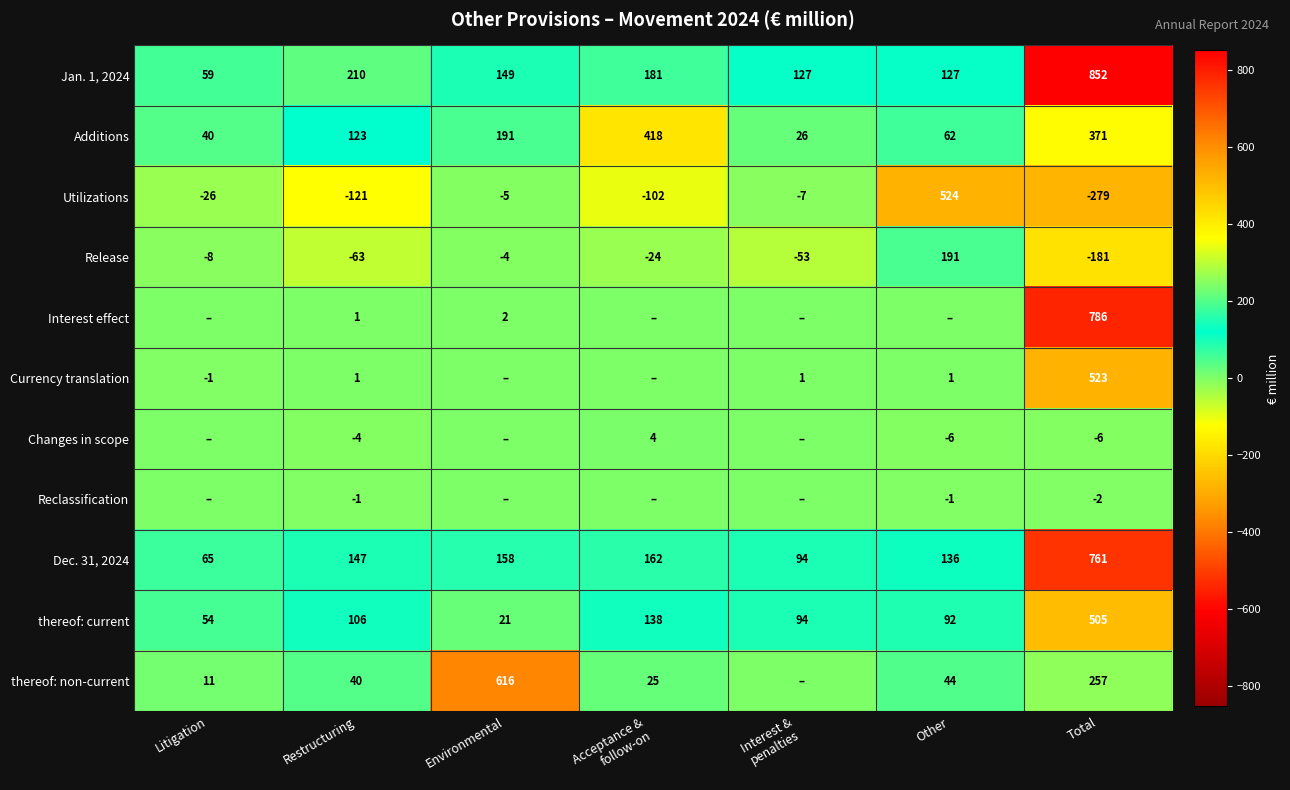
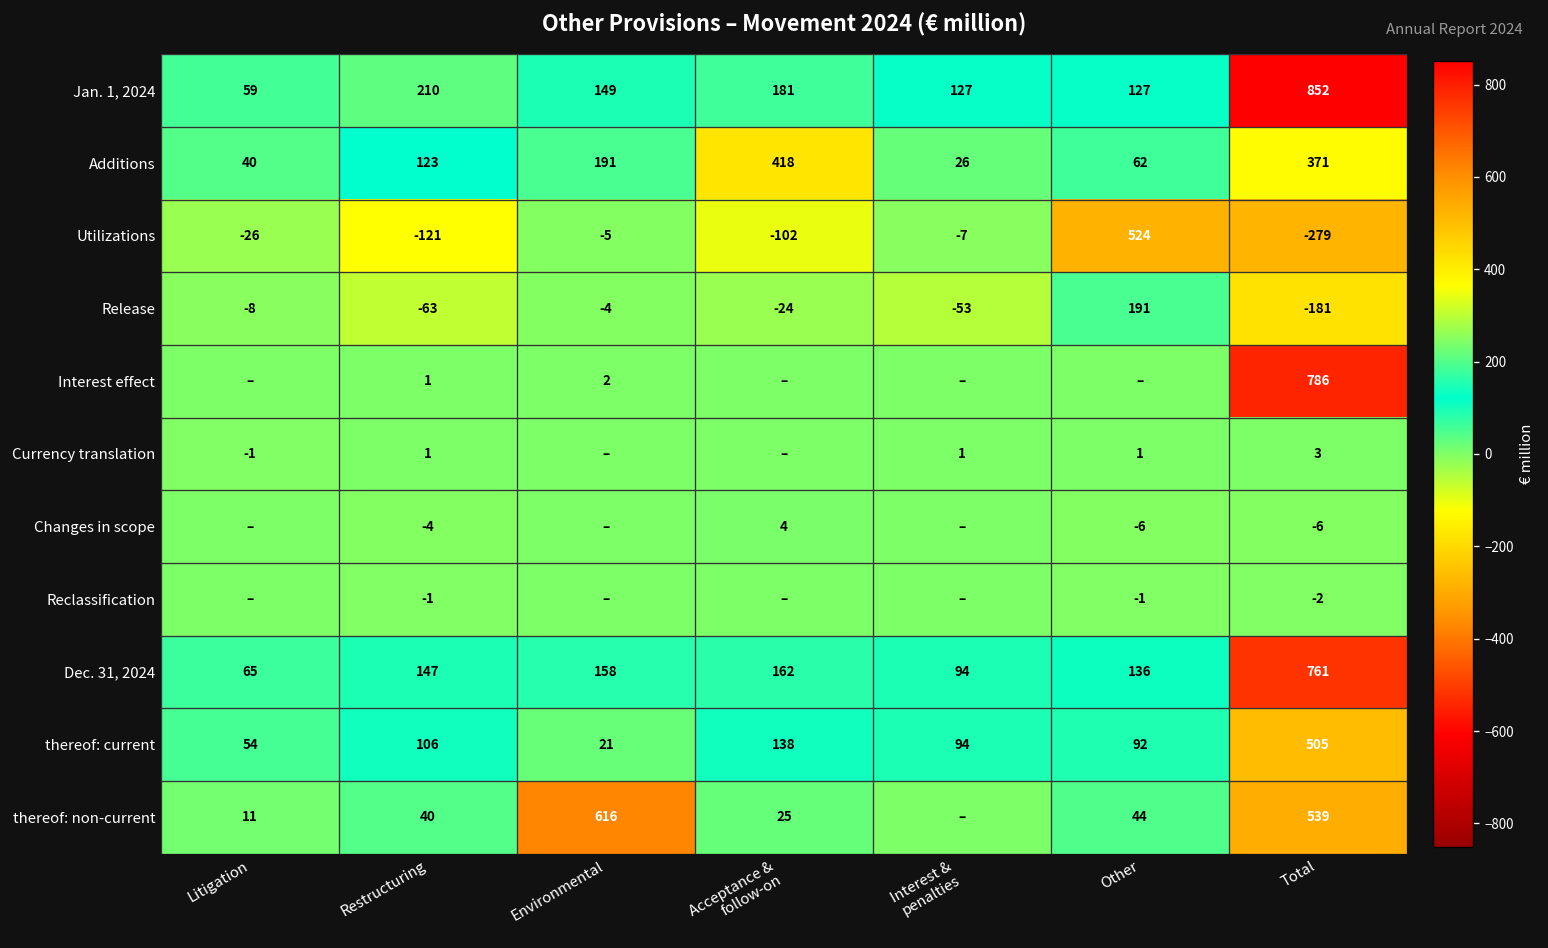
Currency translation, Total: 523 -> 3
thereof: non-current, Total: 257 -> 539
